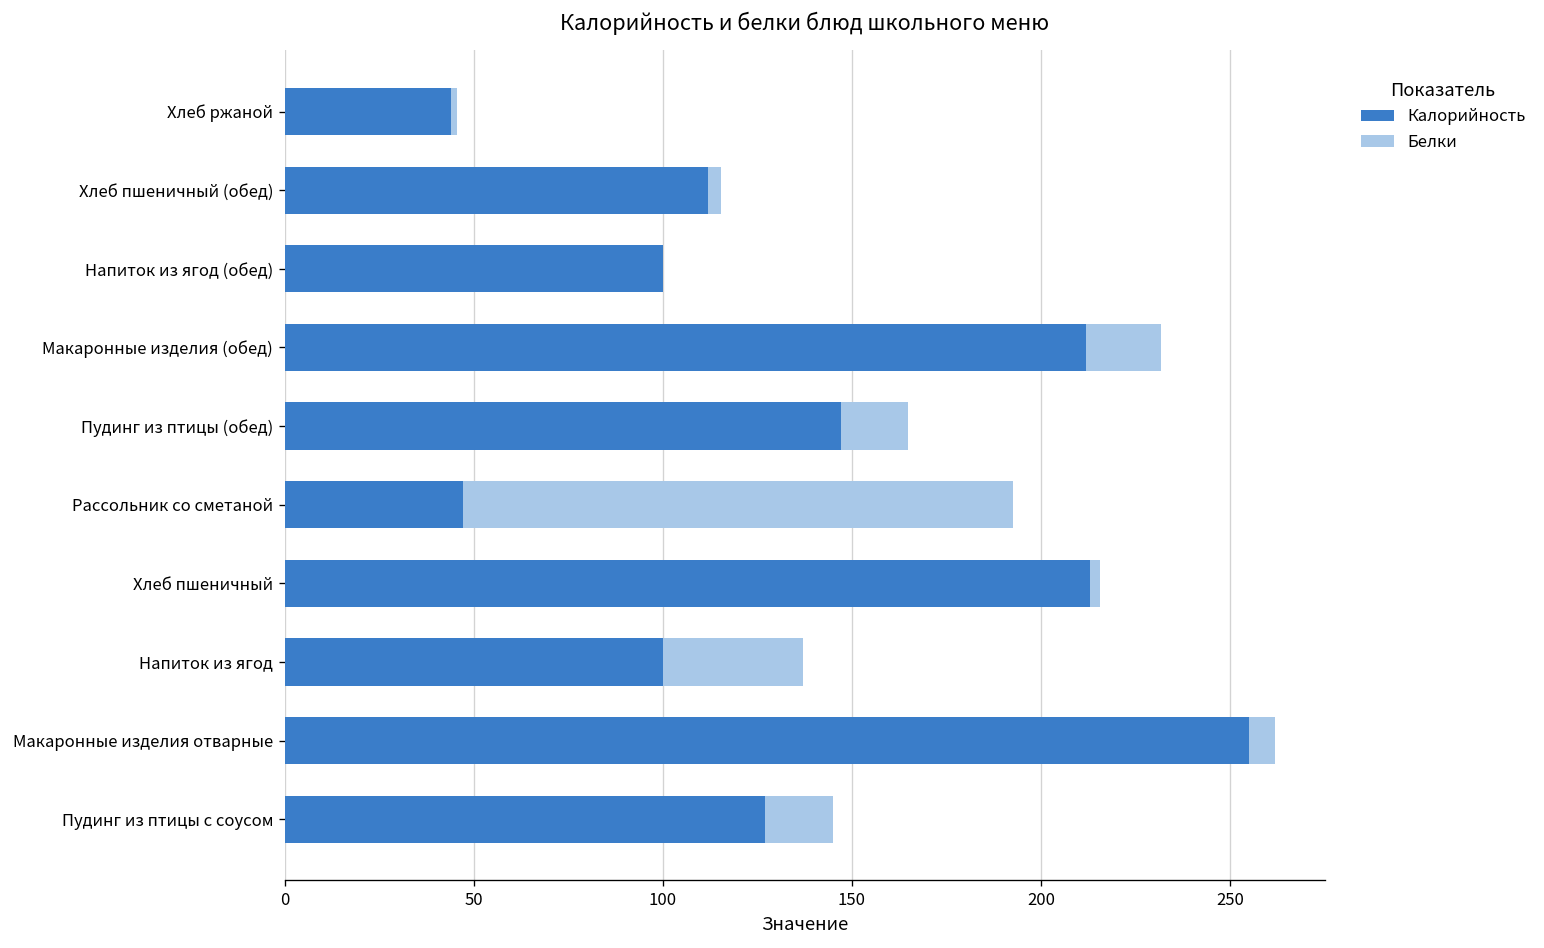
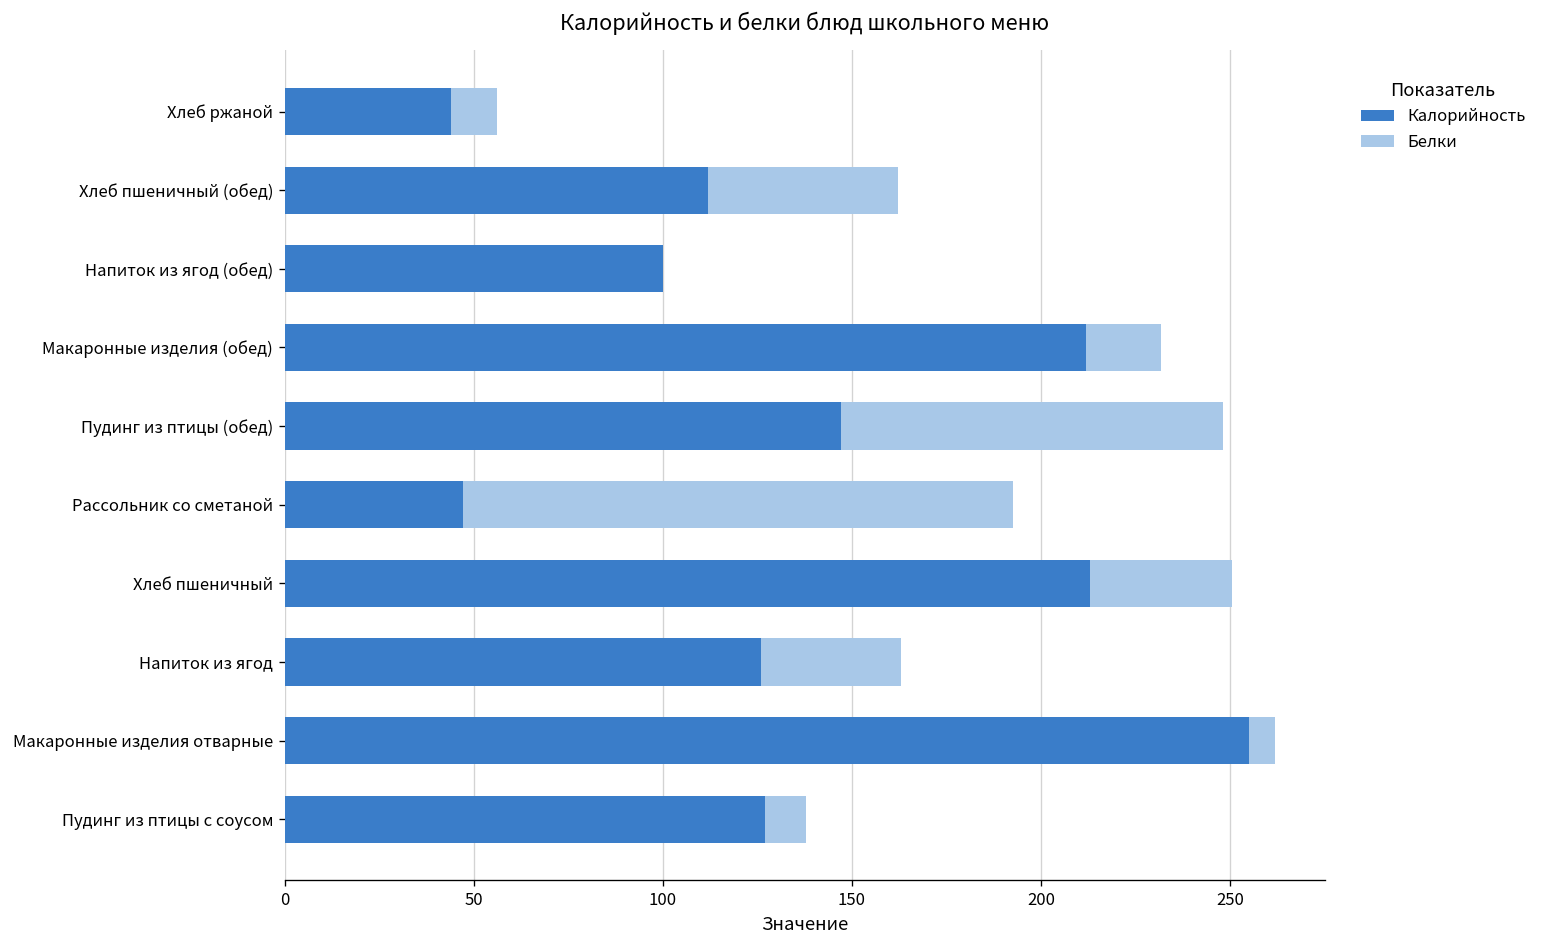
Белки, Хлеб ржаной: 2 -> 12
Белки, Хлеб пшеничный (обед): 3 -> 50
Белки, Пудинг из птицы (обед): 18 -> 101
Белки, Хлеб пшеничный: 3 -> 37
Калорийность, Напиток из ягод: 100 -> 126
Белки, Пудинг из птицы с соусом: 18 -> 11
